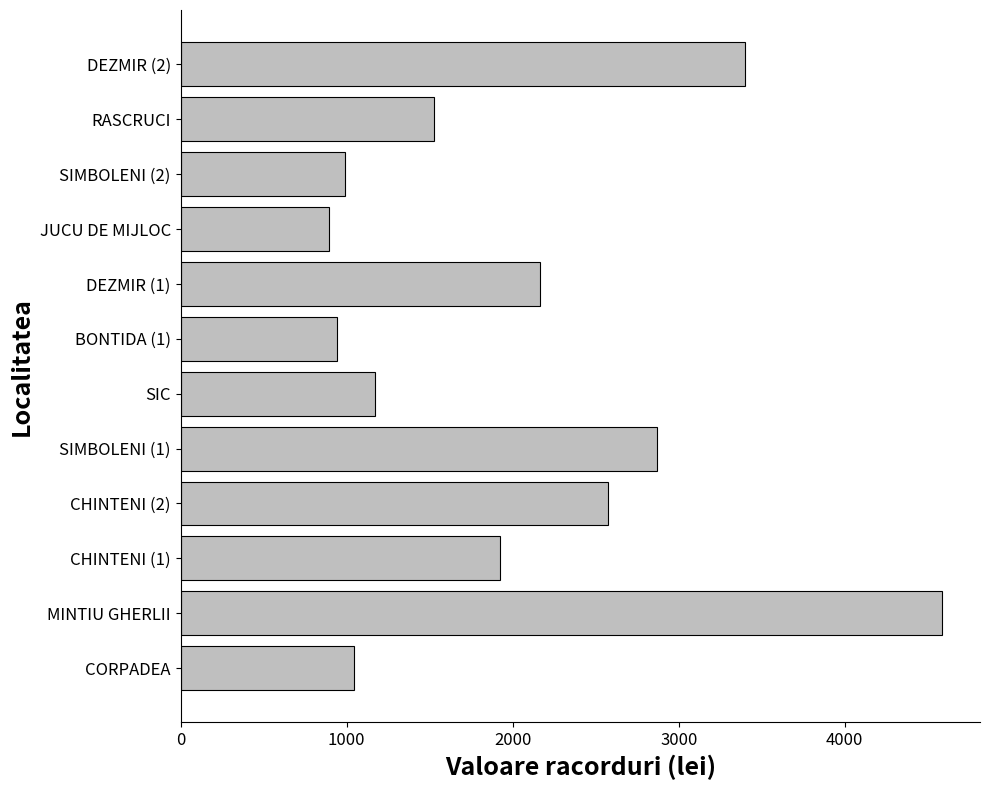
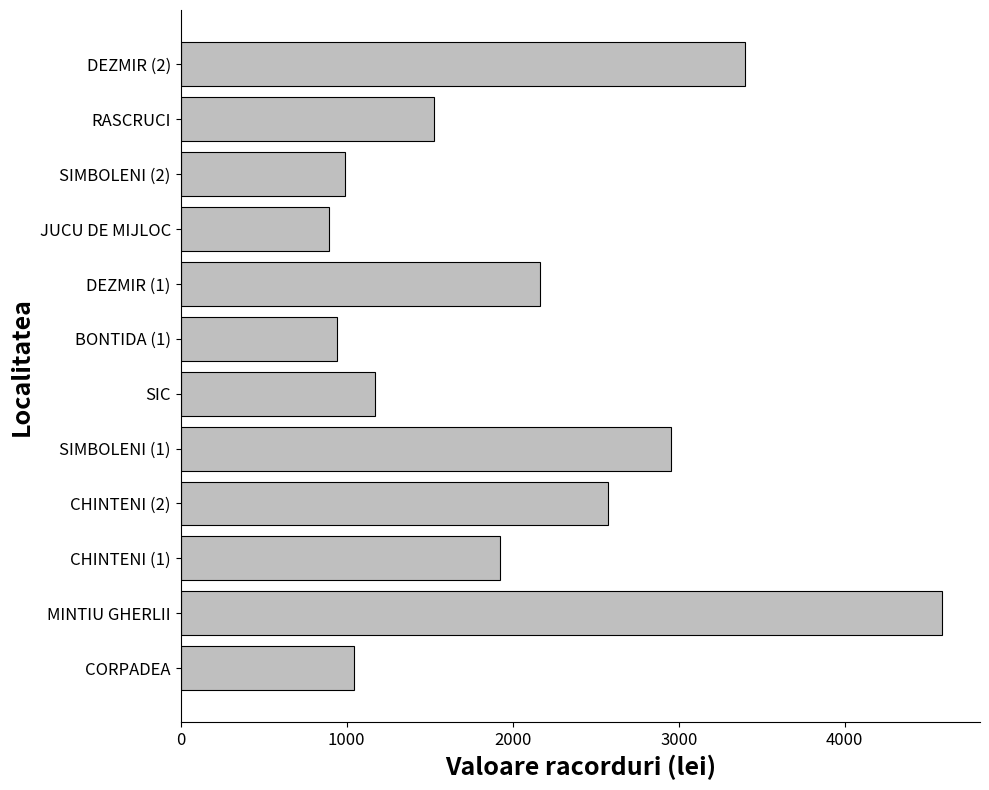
SIMBOLENI (1): 2870 -> 2950
